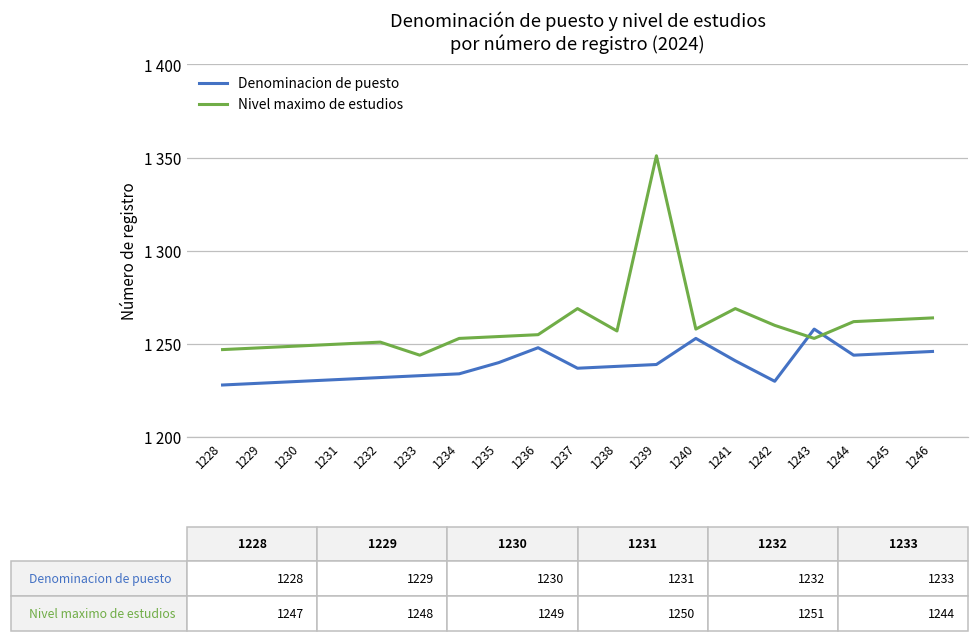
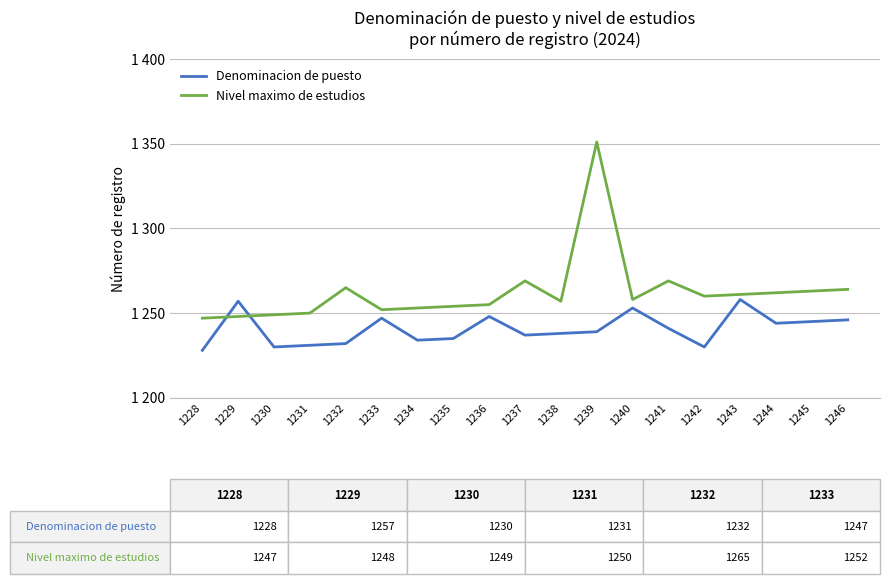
Denominacion de puesto, 1229: 1229 -> 1257
Nivel maximo de estudios, 1232: 1251 -> 1265
Denominacion de puesto, 1233: 1233 -> 1247
Nivel maximo de estudios, 1233: 1244 -> 1252
Denominacion de puesto, 1235: 1240 -> 1235
Nivel maximo de estudios, 1243: 1253 -> 1261
